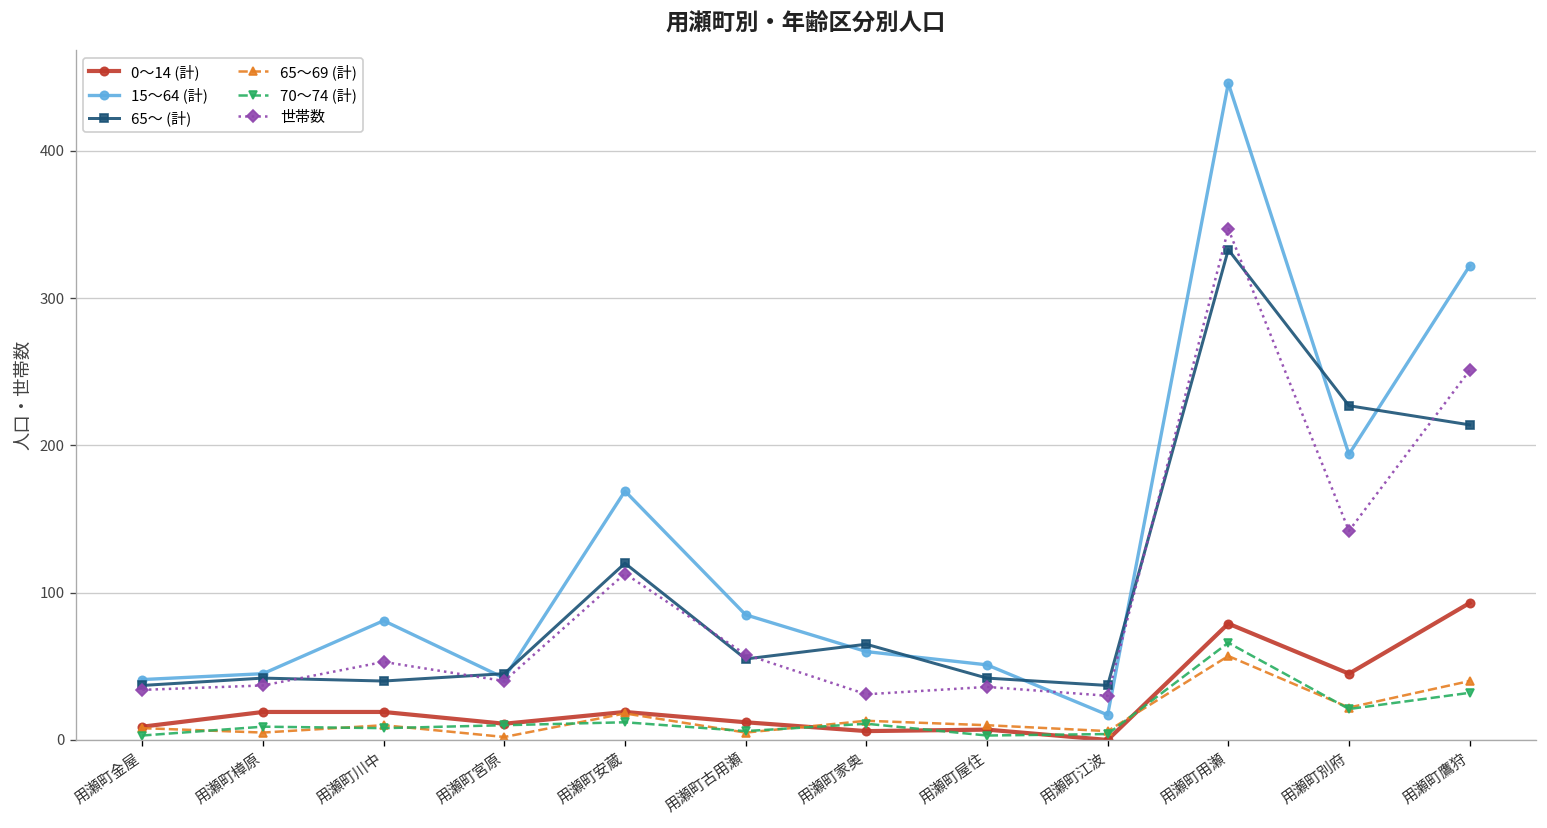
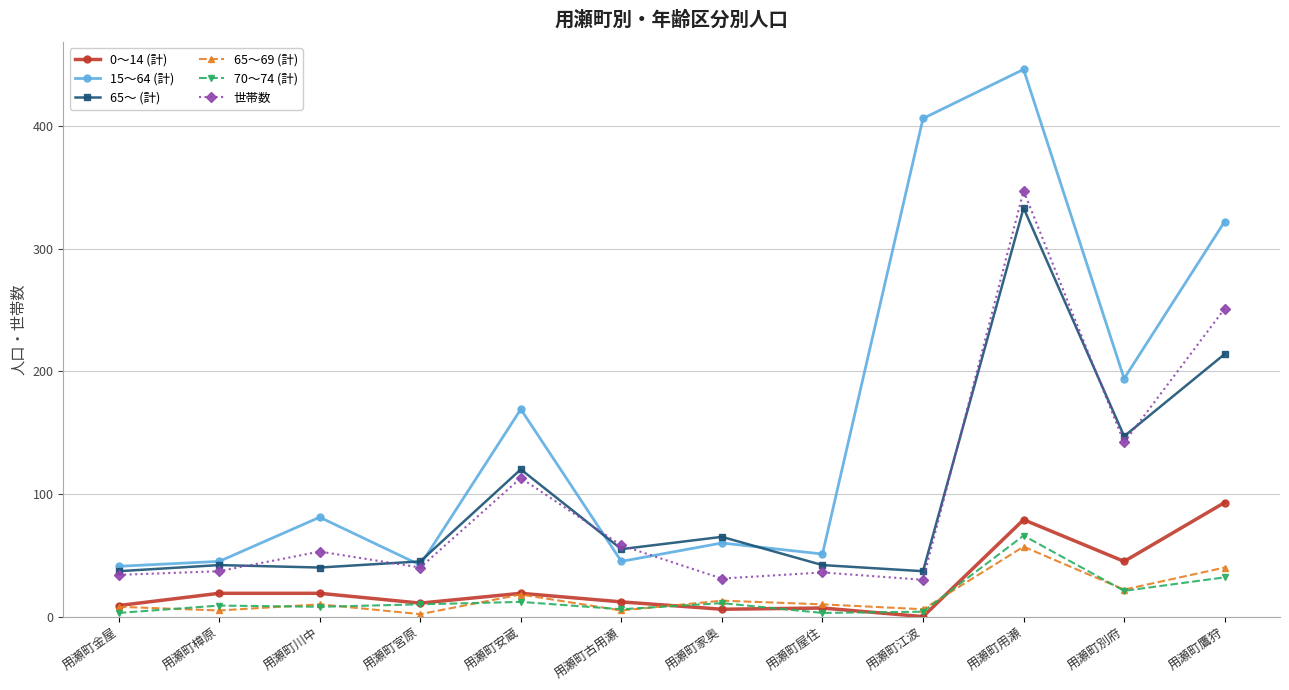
15～64 (計), 用瀬町古用瀬: 85 -> 45
15～64 (計), 用瀬町江波: 17 -> 406
65～ (計), 用瀬町別府: 227 -> 147
